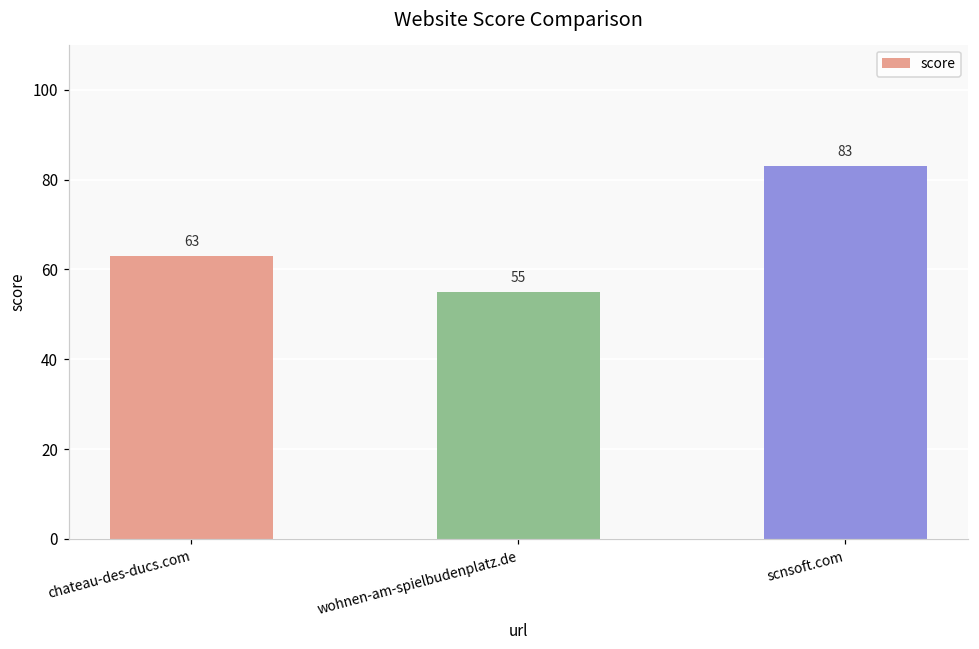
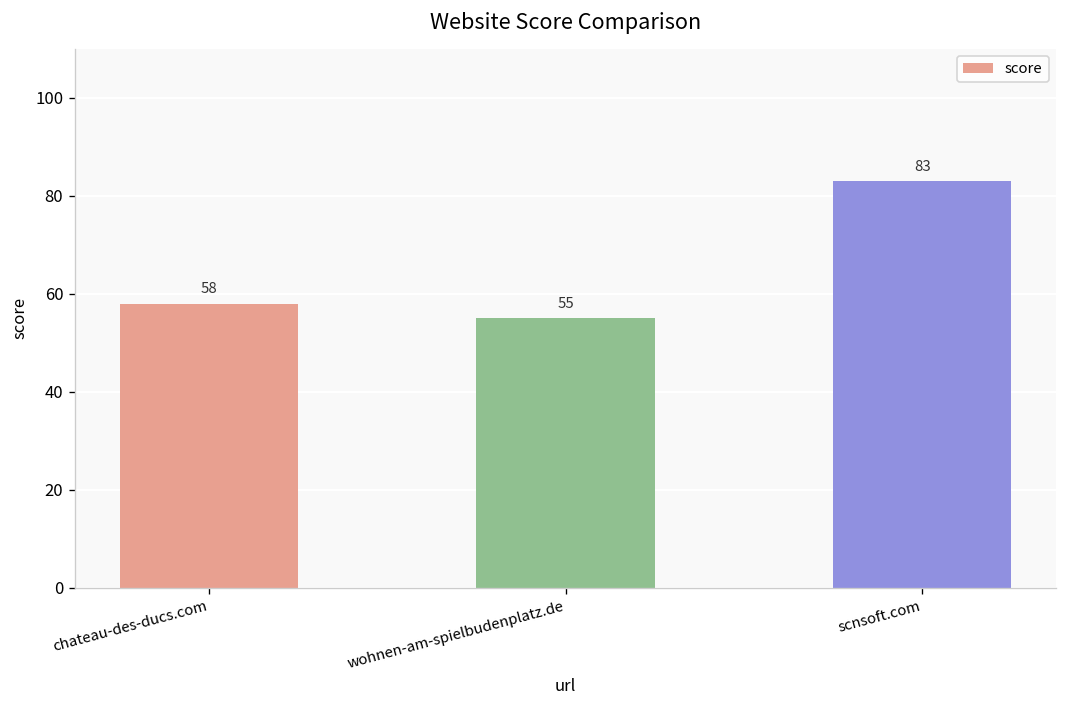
chateau-des-ducs.com: 63 -> 58
